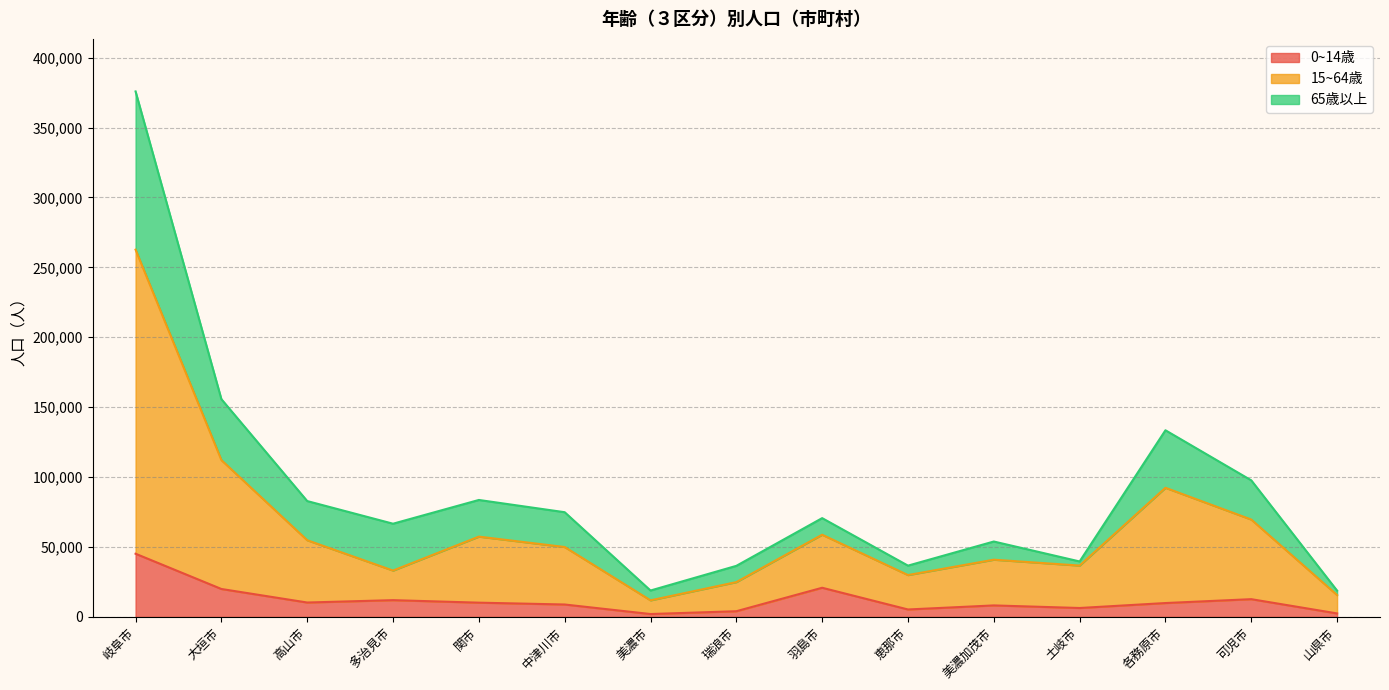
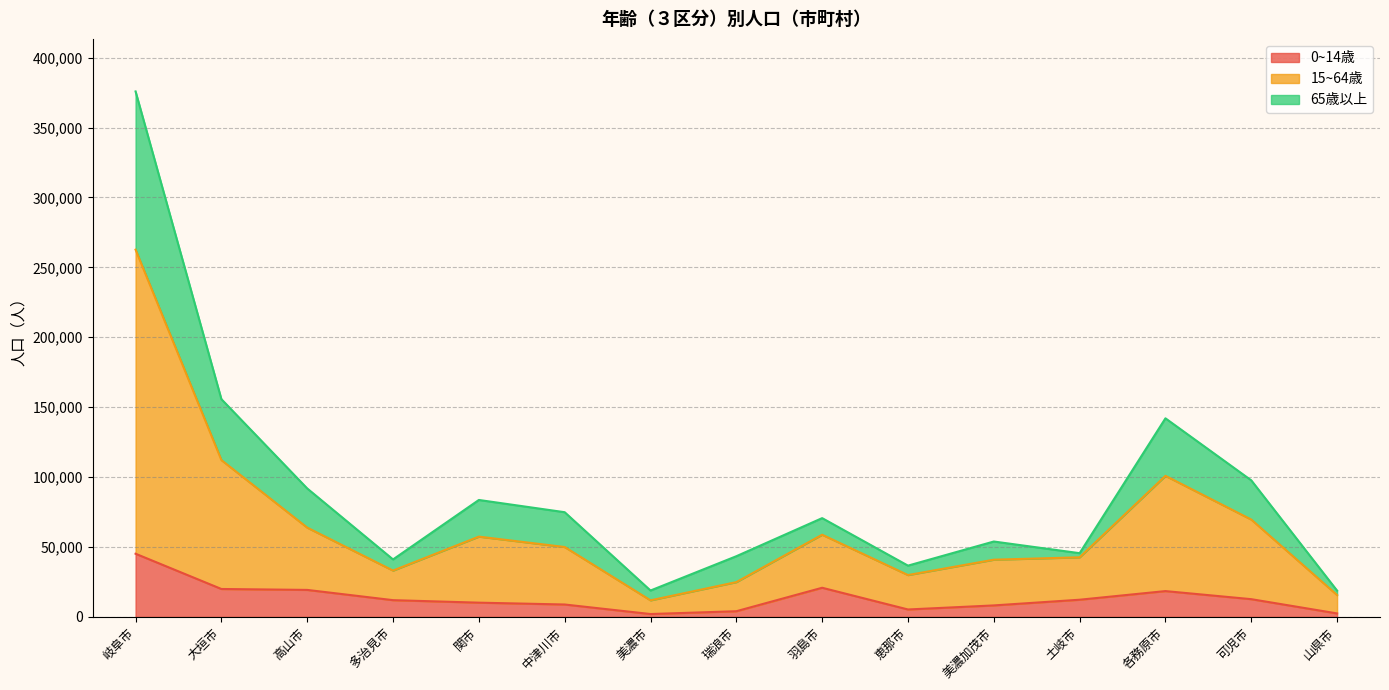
0~14歳, 高山市: 10,000 -> 19,000
65歳以上, 多治見市: 34,000 -> 8,000
65歳以上, 瑞浪市: 12,000 -> 19,000
0~14歳, 土岐市: 6,000 -> 12,000
0~14歳, 各務原市: 10,000 -> 18,000
